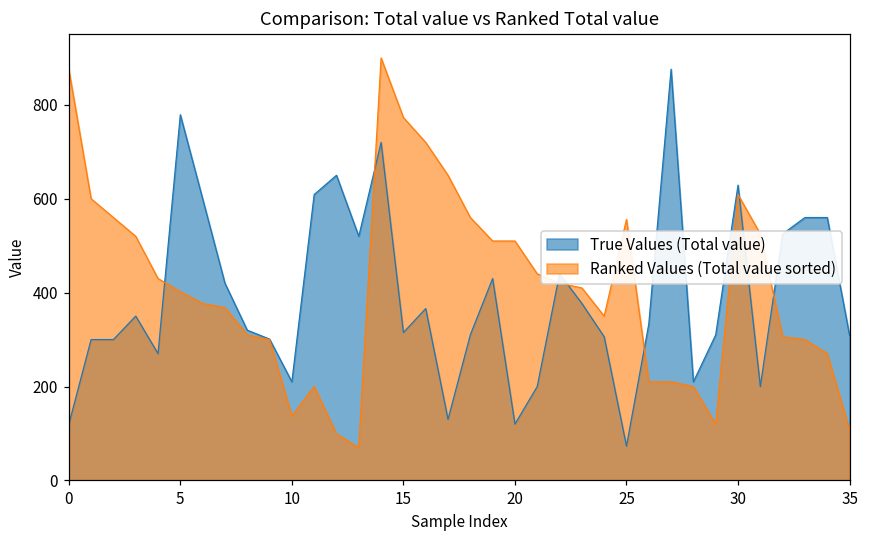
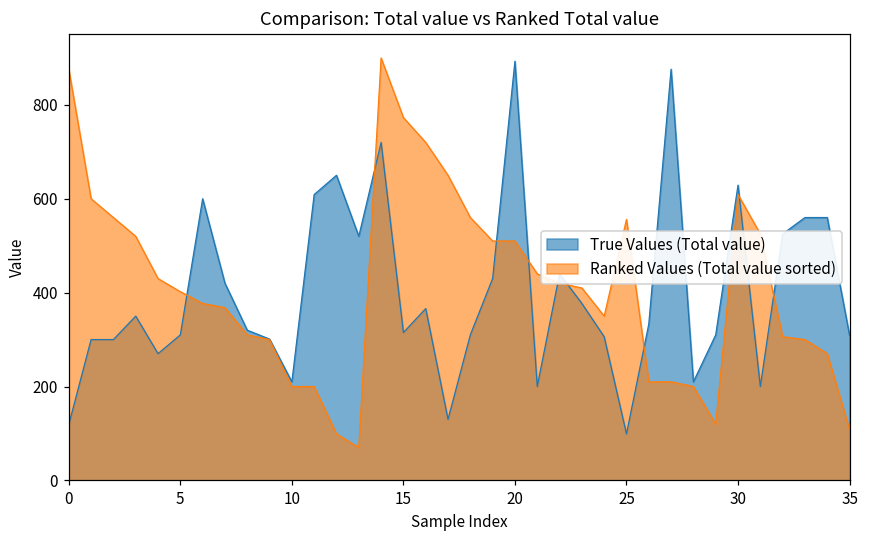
True Values (Total value), 5: 780 -> 310
Ranked Values (Total value sorted), 10: 140 -> 200
True Values (Total value), 20: 120 -> 890
True Values (Total value), 25: 70 -> 100
